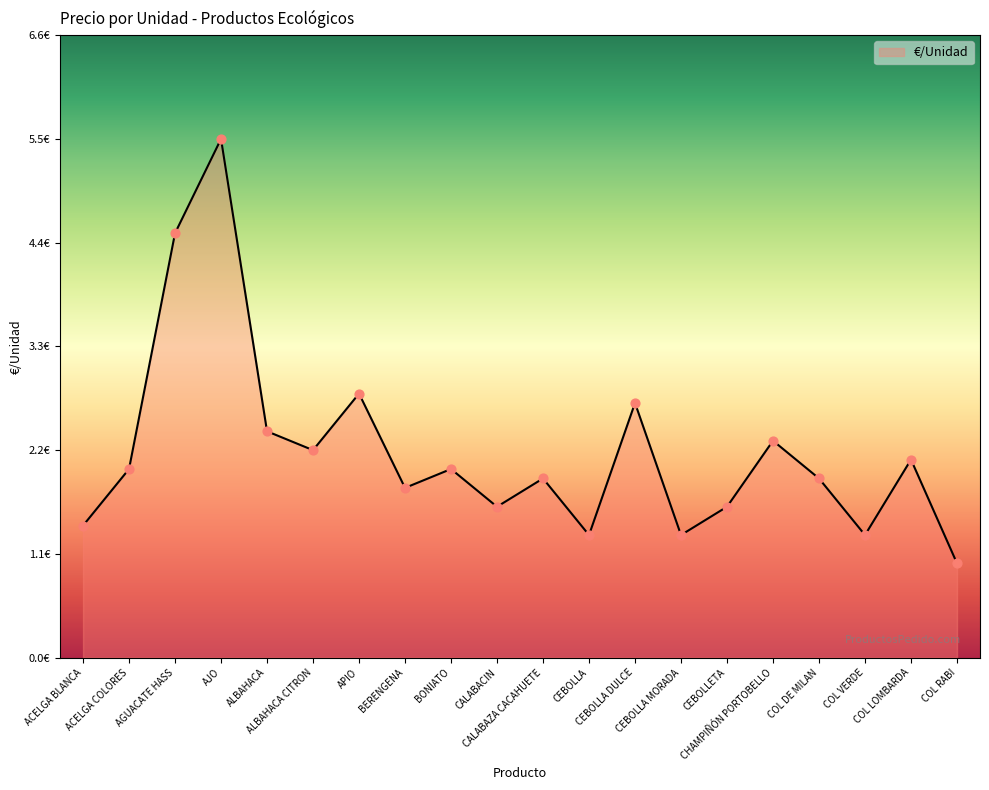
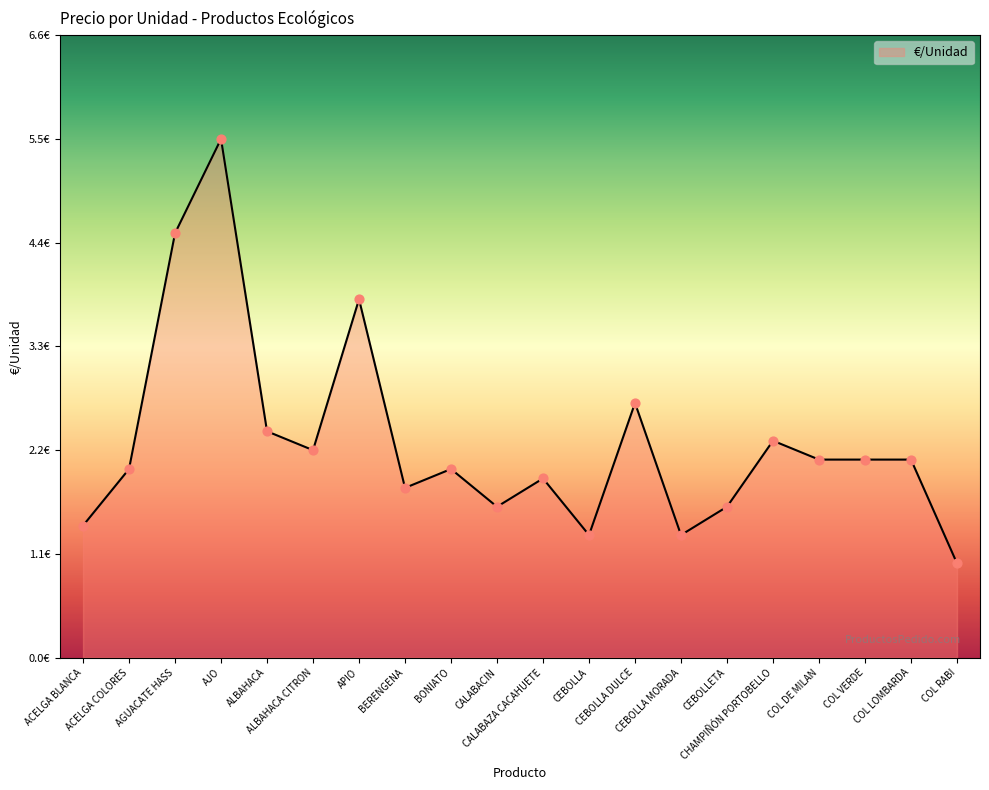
APIO: 2.8€ -> 3.8€
COL DE MILAN: 1.9€ -> 2.1€
COL VERDE: 1.3€ -> 2.1€
